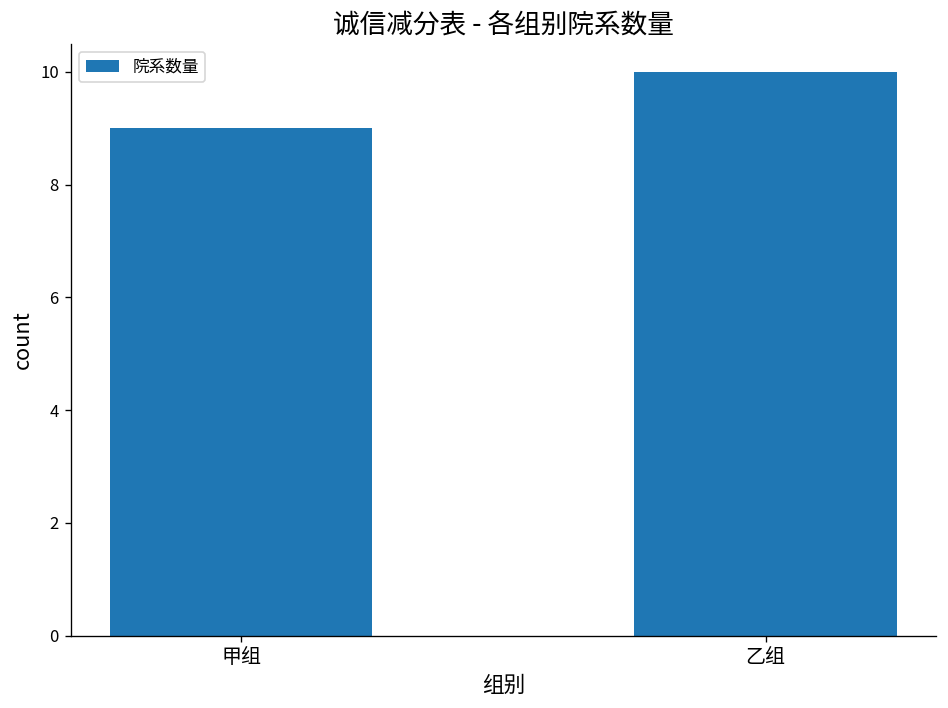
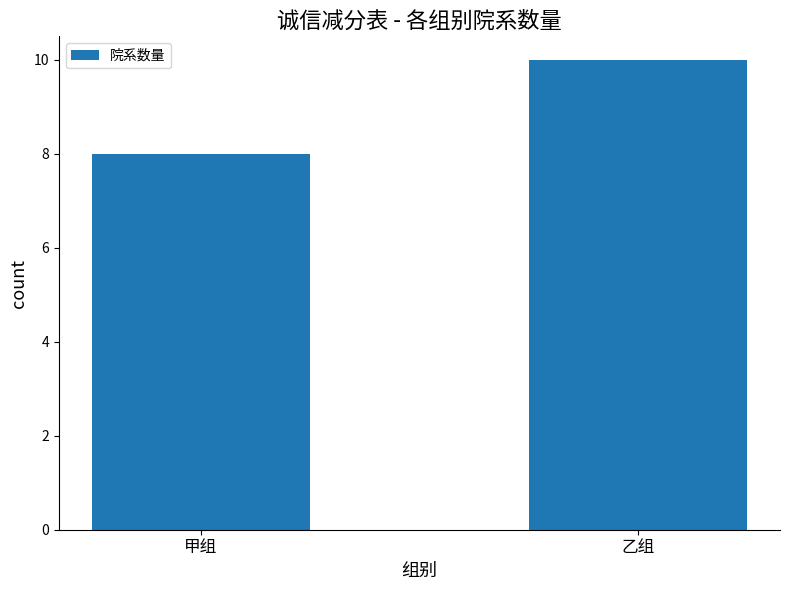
甲组: 9 -> 8
